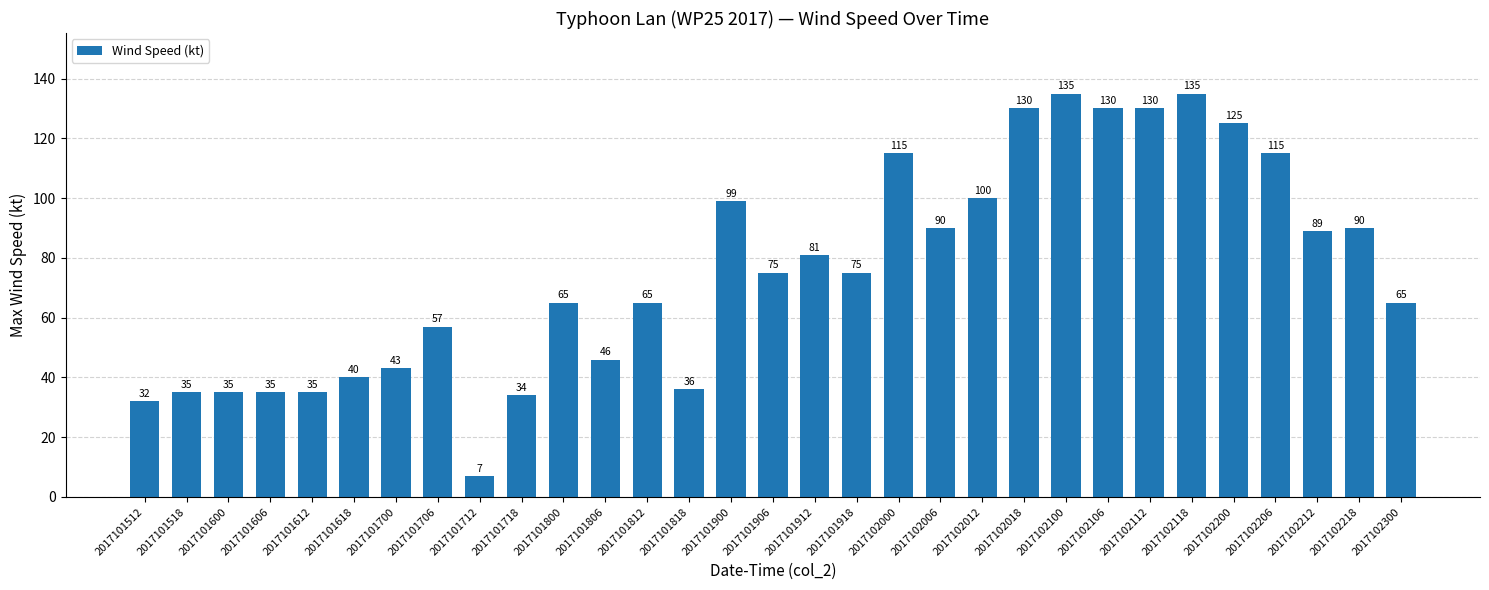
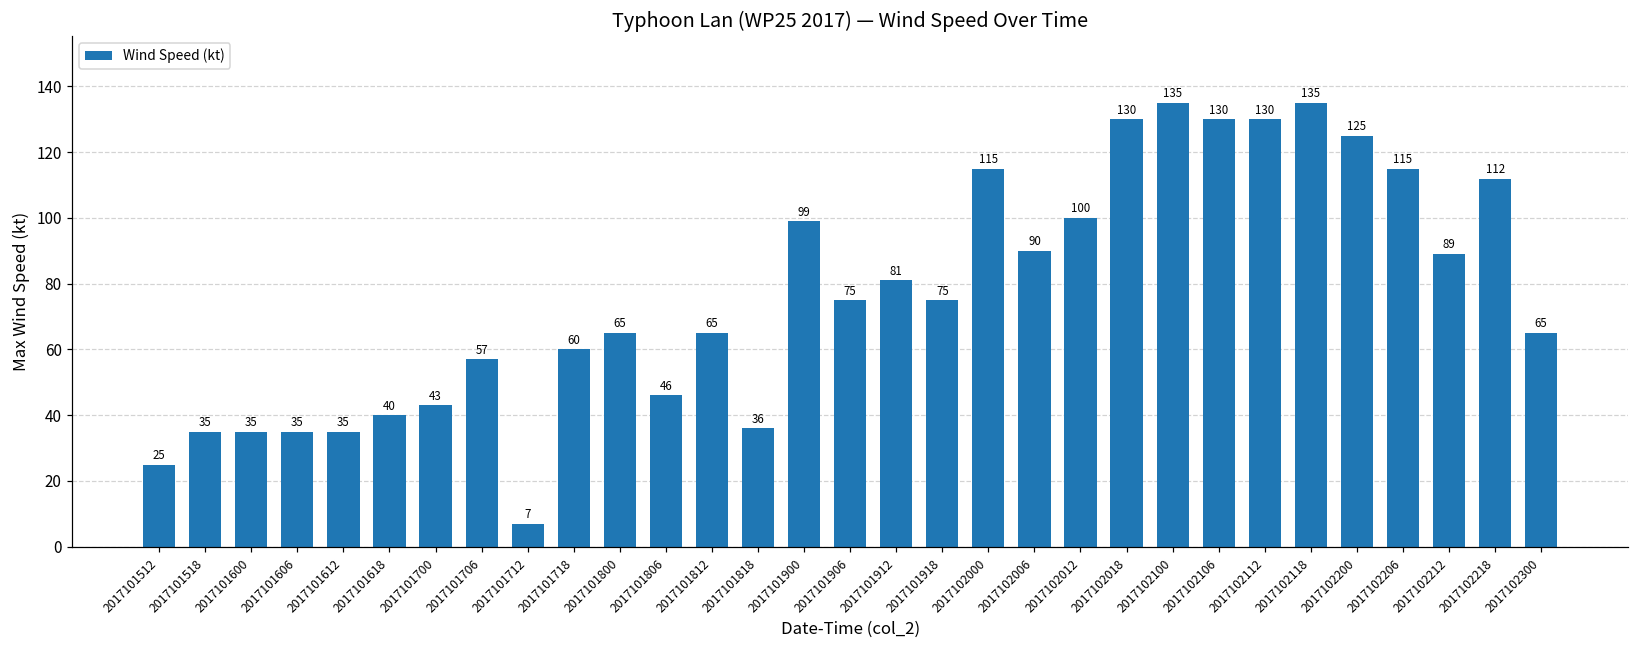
2017101512: 32 -> 25
2017101718: 34 -> 60
2017102218: 90 -> 112
